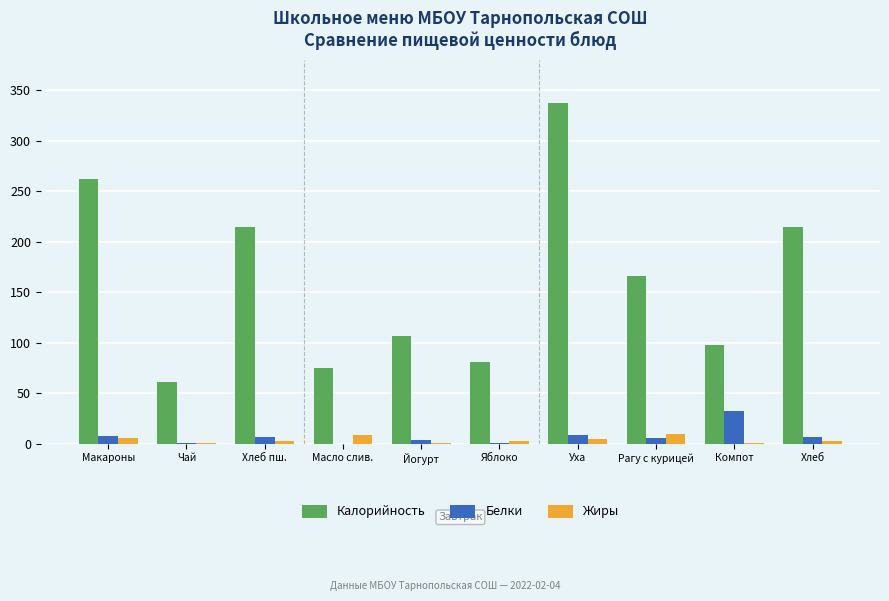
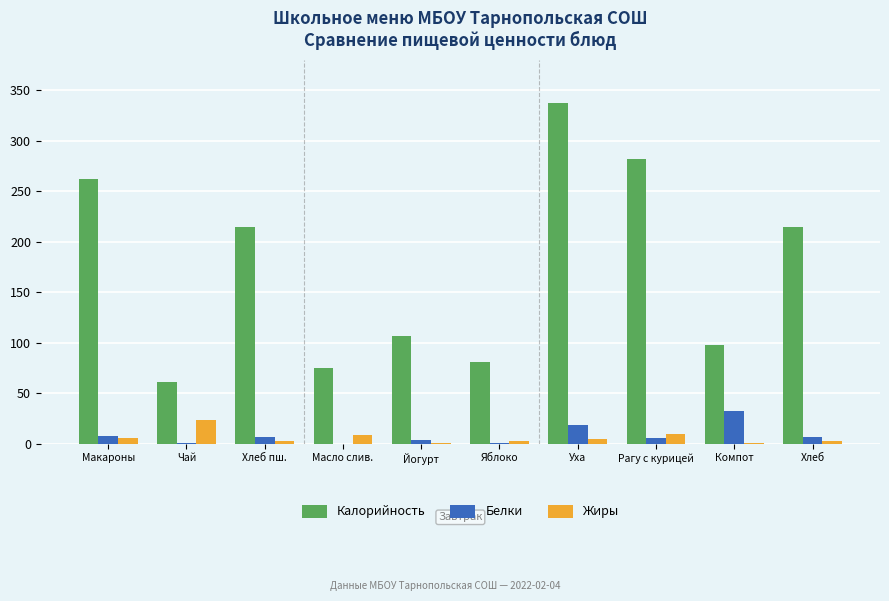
Жиры, Чай: 0 -> 23
Белки, Уха: 9 -> 19
Калорийность, Рагу с курицей: 167 -> 282
